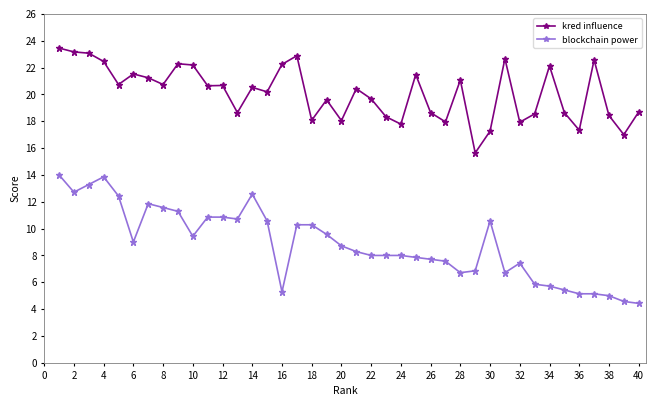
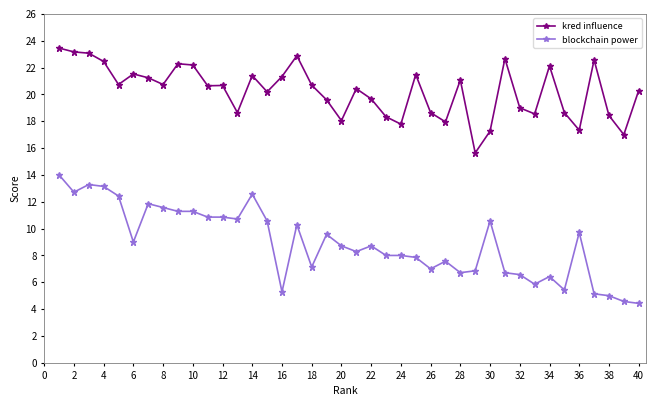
blockchain power, 4: 13.9 -> 13.1
blockchain power, 10: 9.4 -> 11.3
kred influence, 14: 20.5 -> 21.4
kred influence, 16: 22.2 -> 21.3
kred influence, 18: 18.1 -> 20.7
blockchain power, 18: 10.3 -> 7.1
blockchain power, 22: 8.0 -> 8.7
blockchain power, 26: 7.7 -> 7.0
kred influence, 32: 17.9 -> 19.0
blockchain power, 32: 7.4 -> 6.6
blockchain power, 34: 5.7 -> 6.4
blockchain power, 36: 5.1 -> 9.7
kred influence, 40: 18.7 -> 20.3
